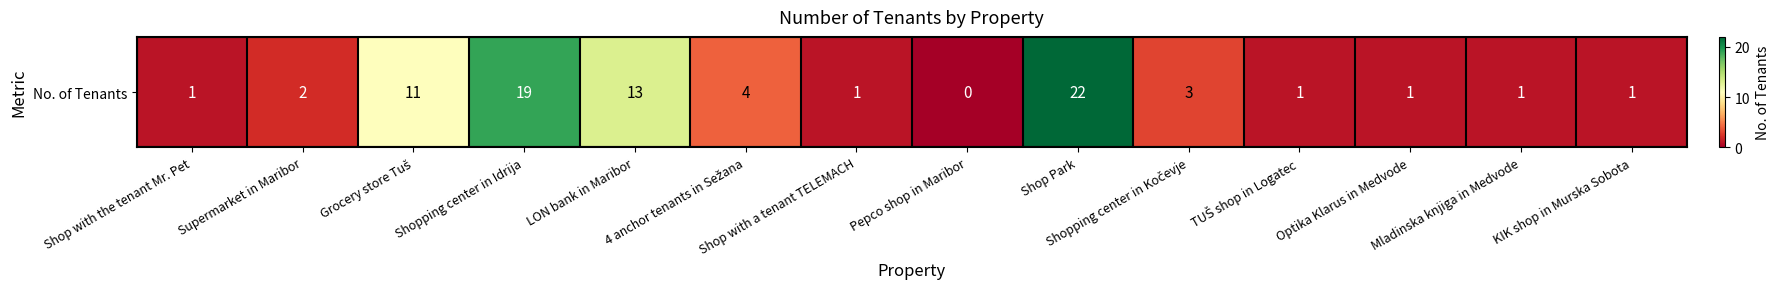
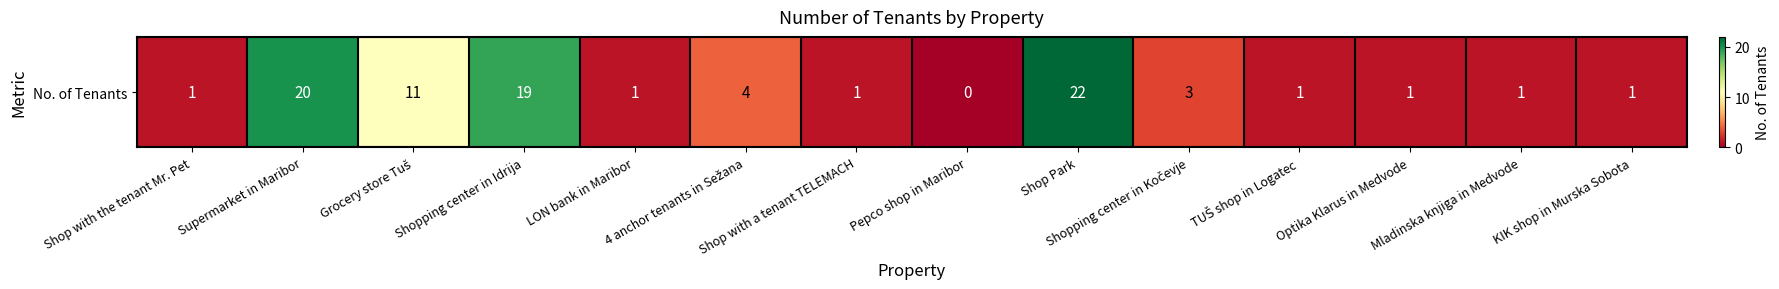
No. of Tenants, Supermarket in Maribor: 2 -> 20
No. of Tenants, LON bank in Maribor: 13 -> 1
